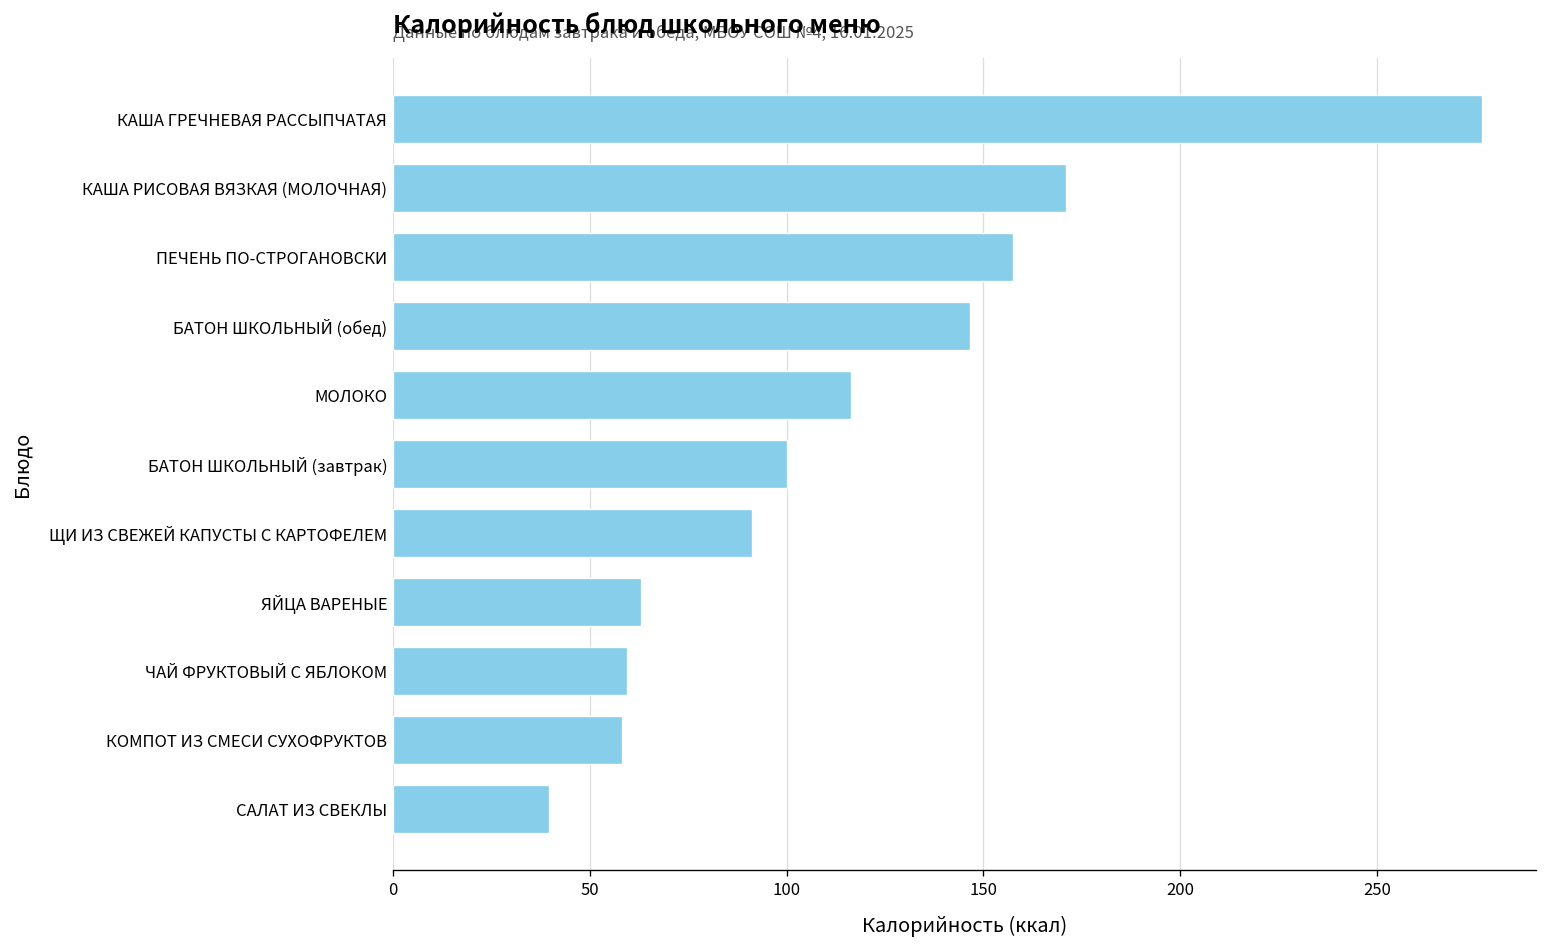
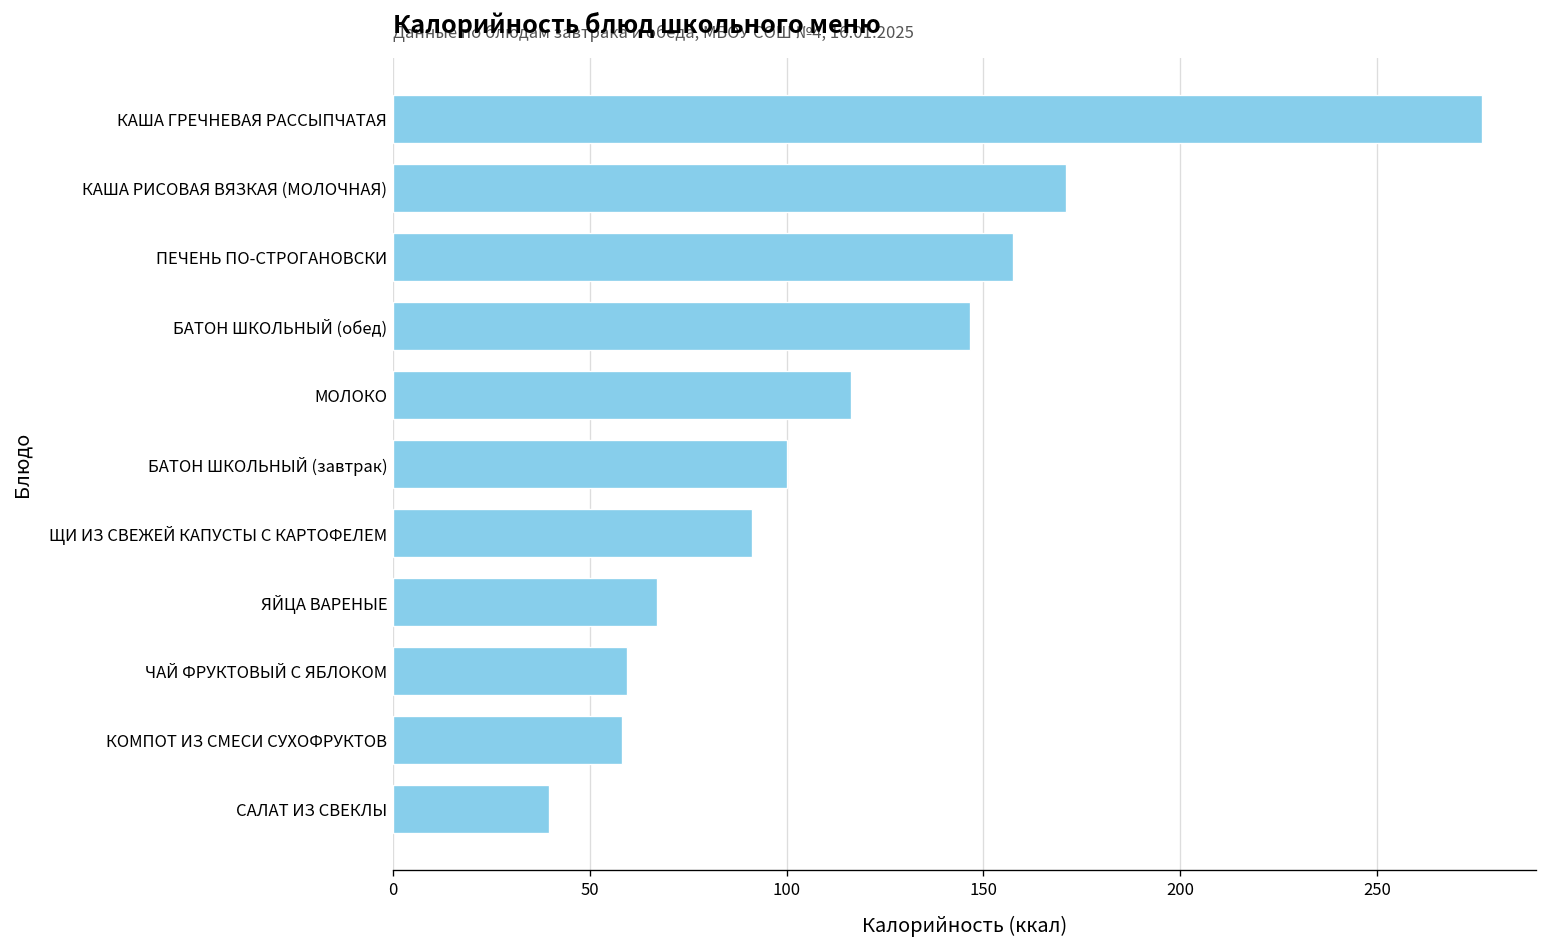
ЯЙЦА ВАРЕНЫЕ: 63 -> 67
